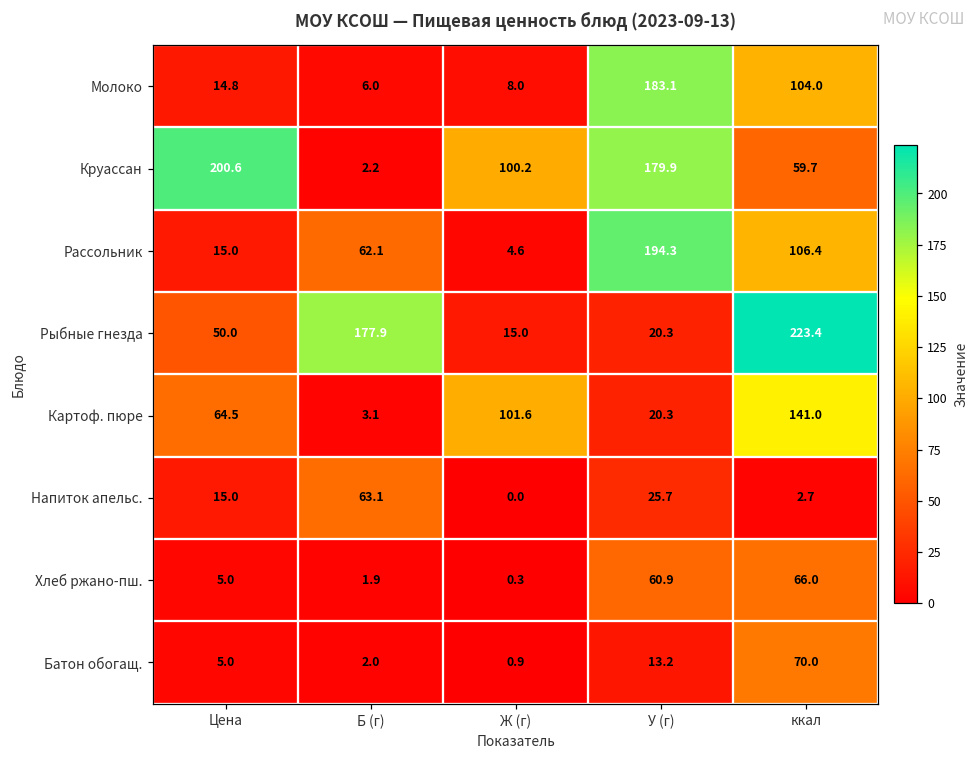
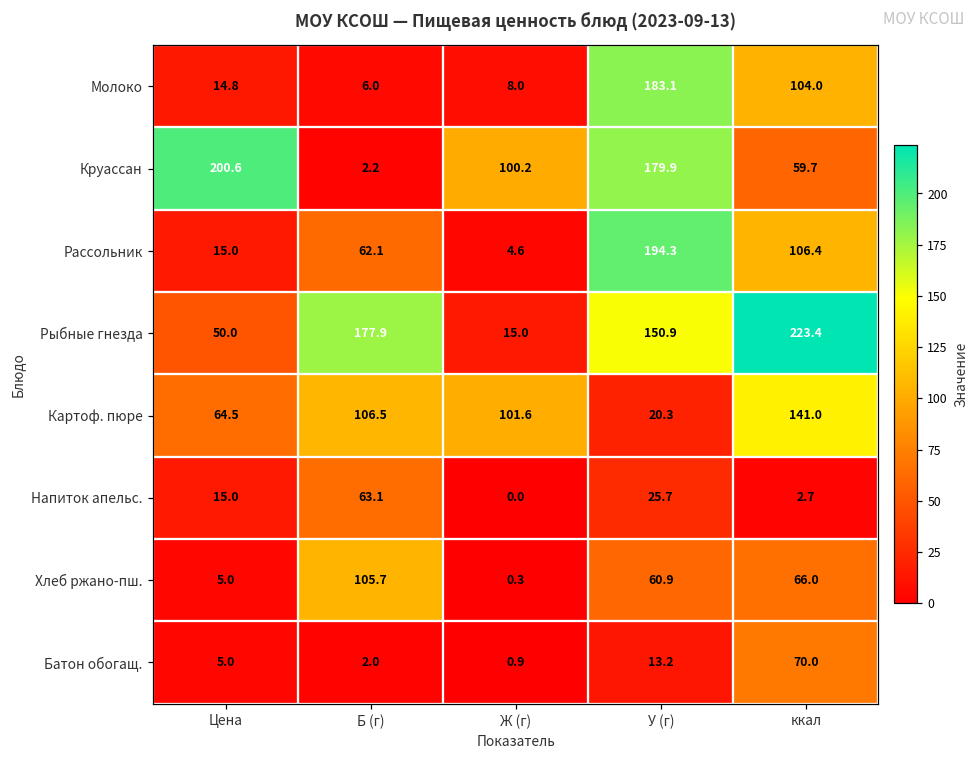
Рыбные гнезда, У (г): 20.3 -> 150.9
Картоф. пюре, Б (г): 3.1 -> 106.5
Хлеб ржано-пш., Б (г): 1.9 -> 105.7
